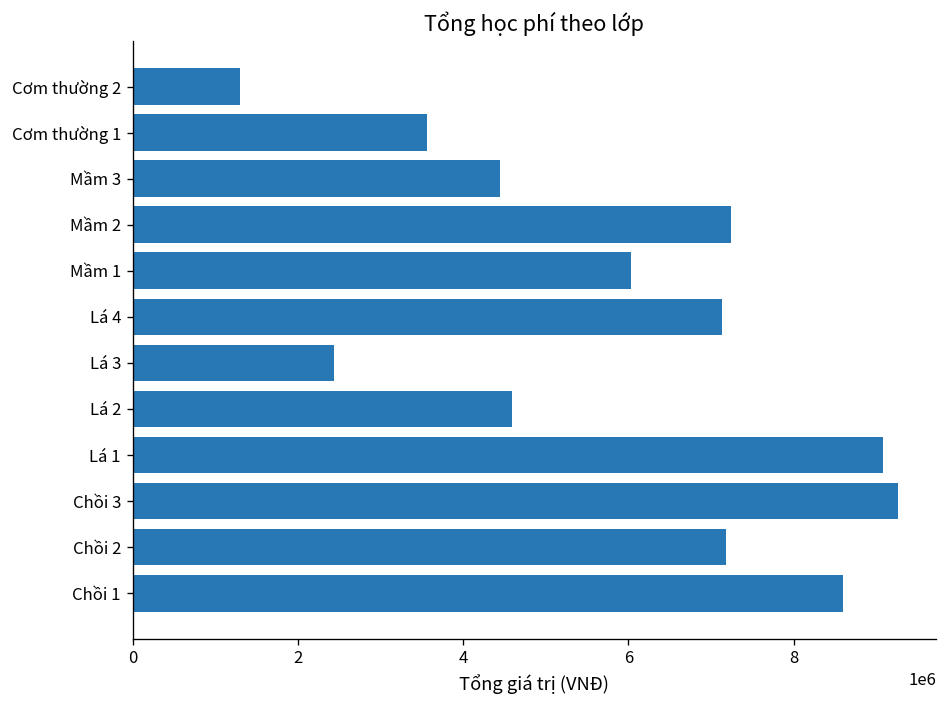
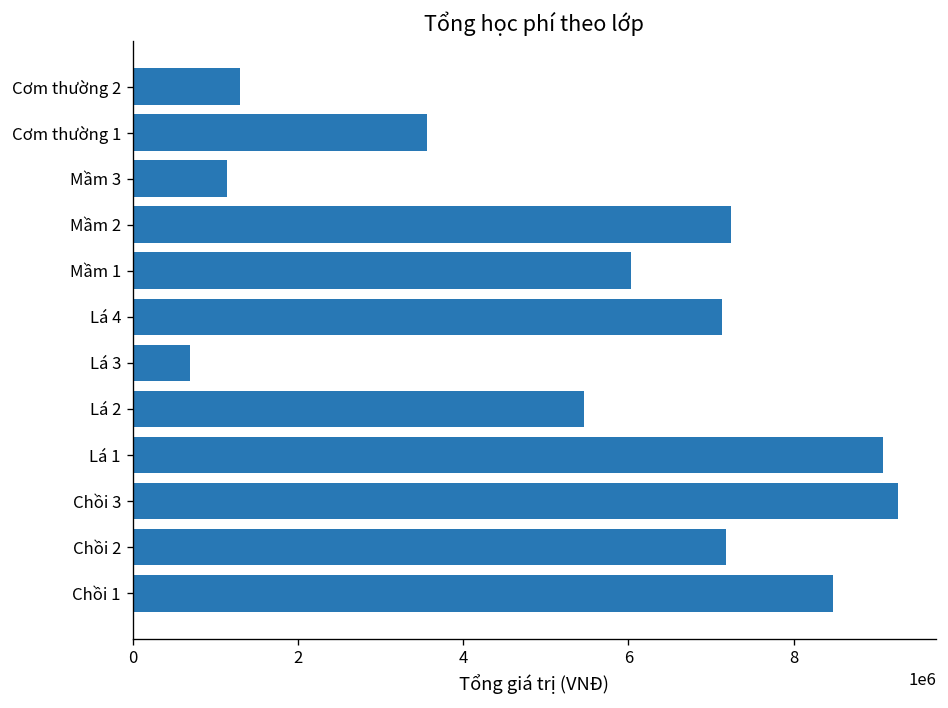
Mầm 3: 4500000 -> 1100000
Lá 3: 2400000 -> 700000
Lá 2: 4600000 -> 5500000
Chồi 1: 8600000 -> 8500000
